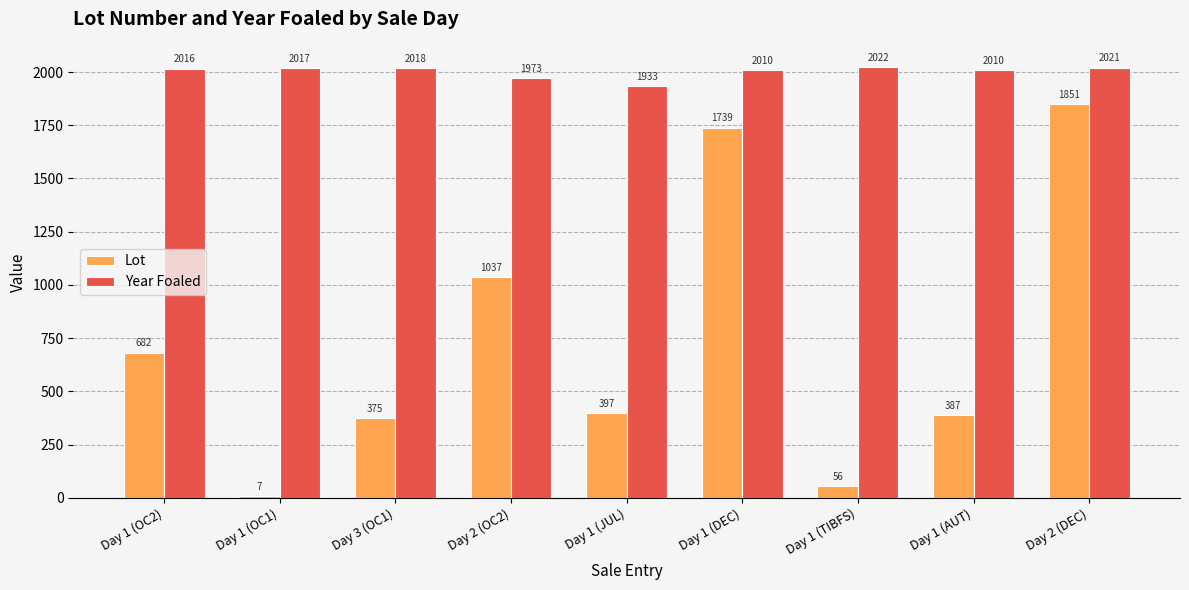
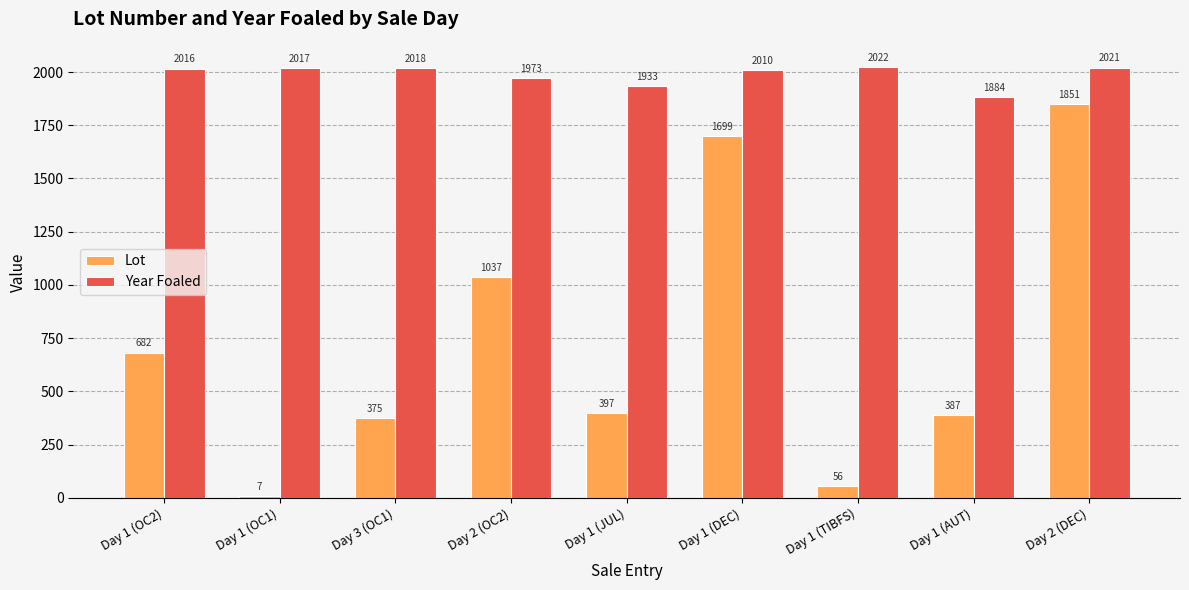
Lot, Day 1 (DEC): 1739 -> 1699
Year Foaled, Day 1 (AUT): 2010 -> 1884
